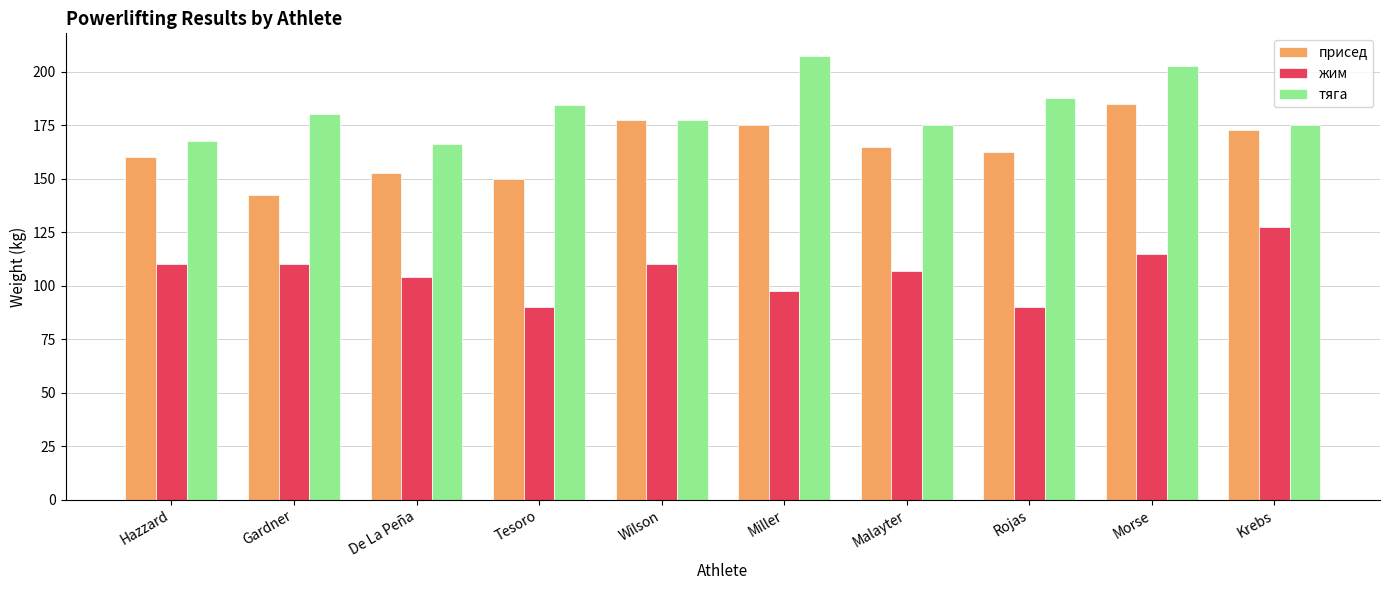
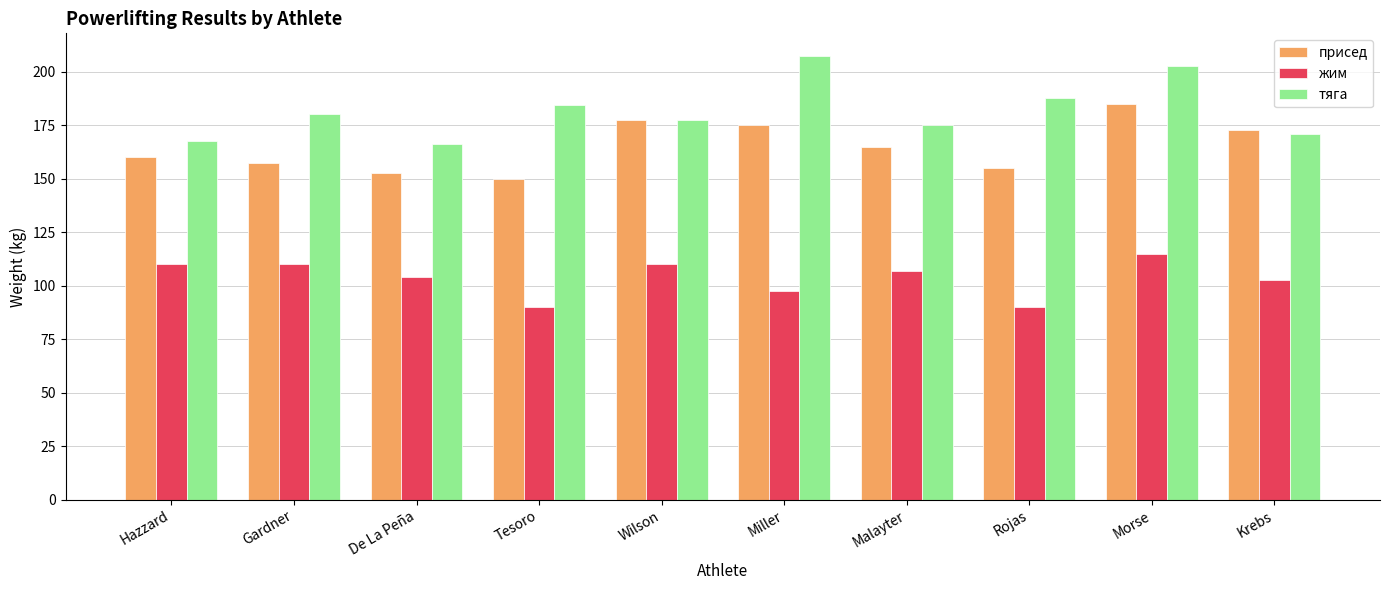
присед, Gardner: 142 -> 158
присед, Rojas: 163 -> 155
жим, Krebs: 127 -> 103
тяга, Krebs: 175 -> 171
